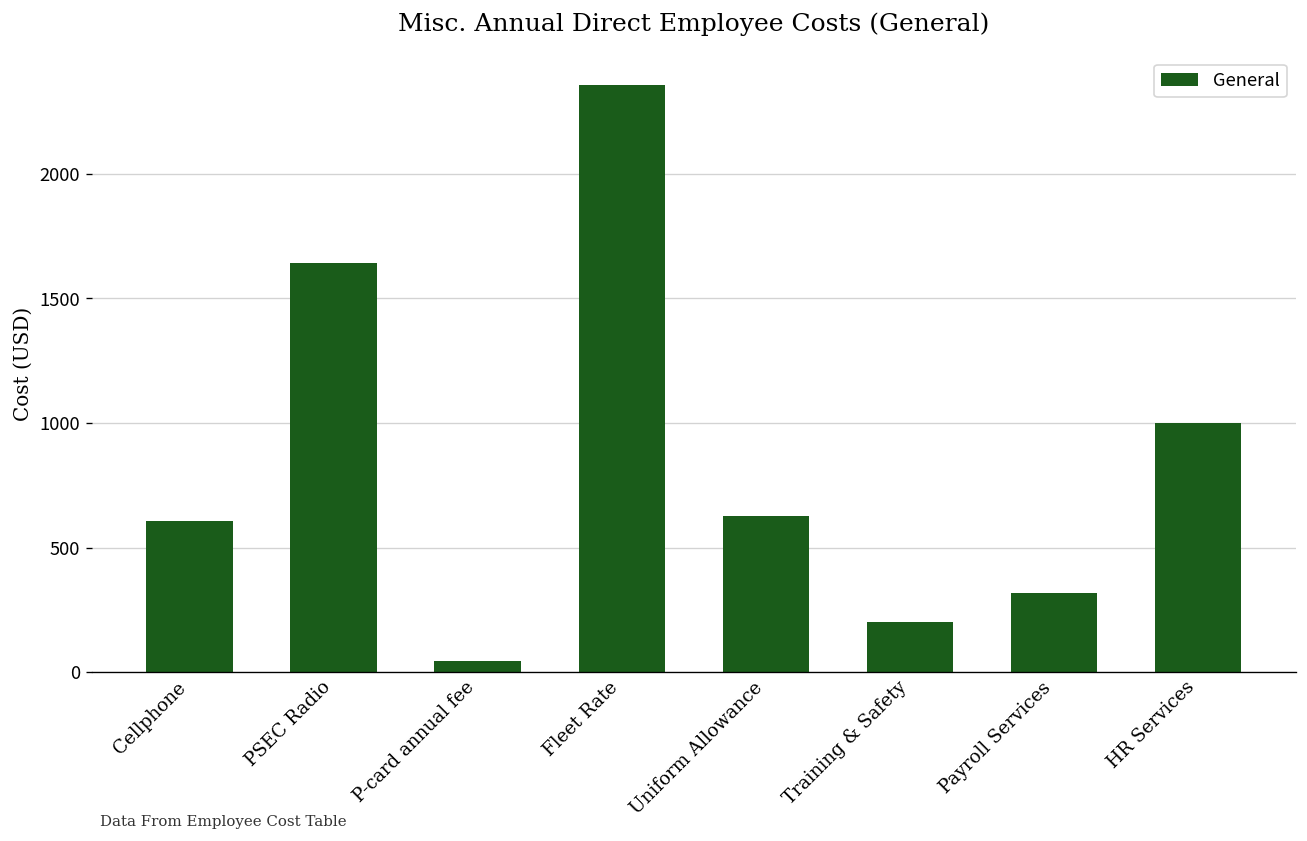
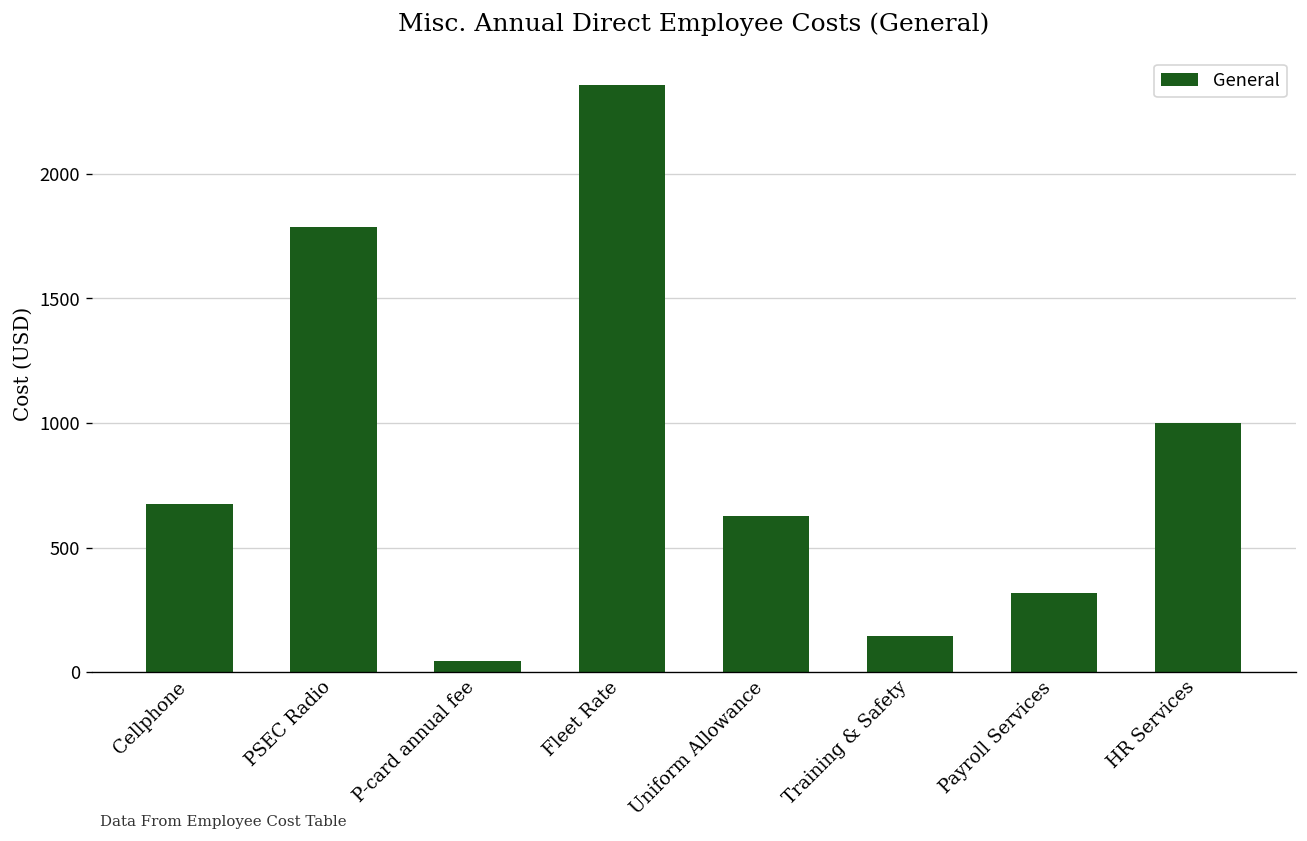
Cellphone: 610 -> 680
PSEC Radio: 1640 -> 1790
Training & Safety: 200 -> 150
